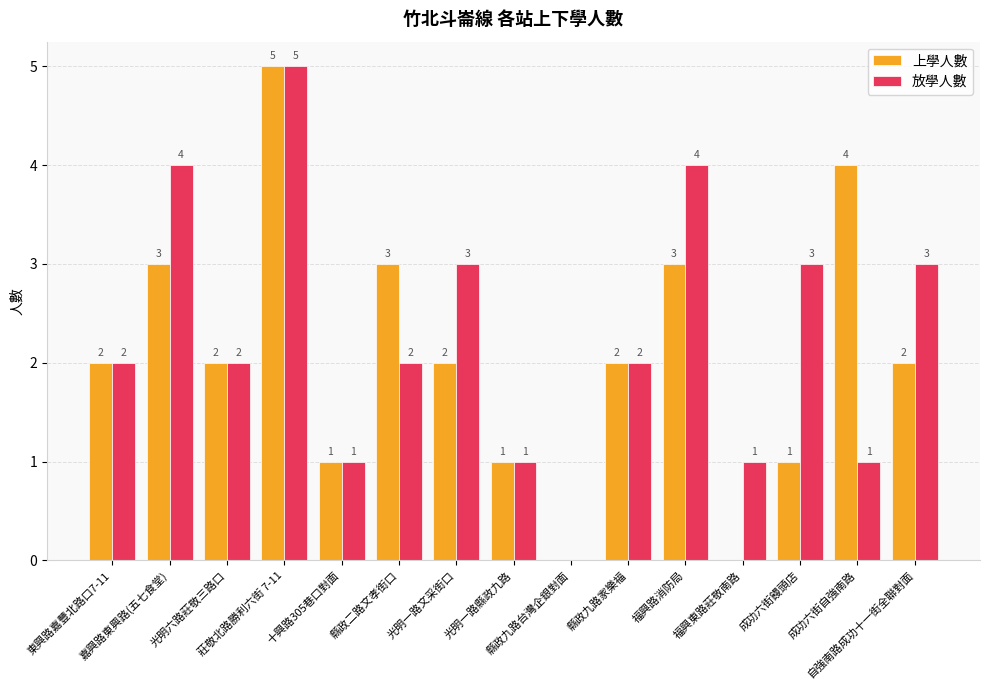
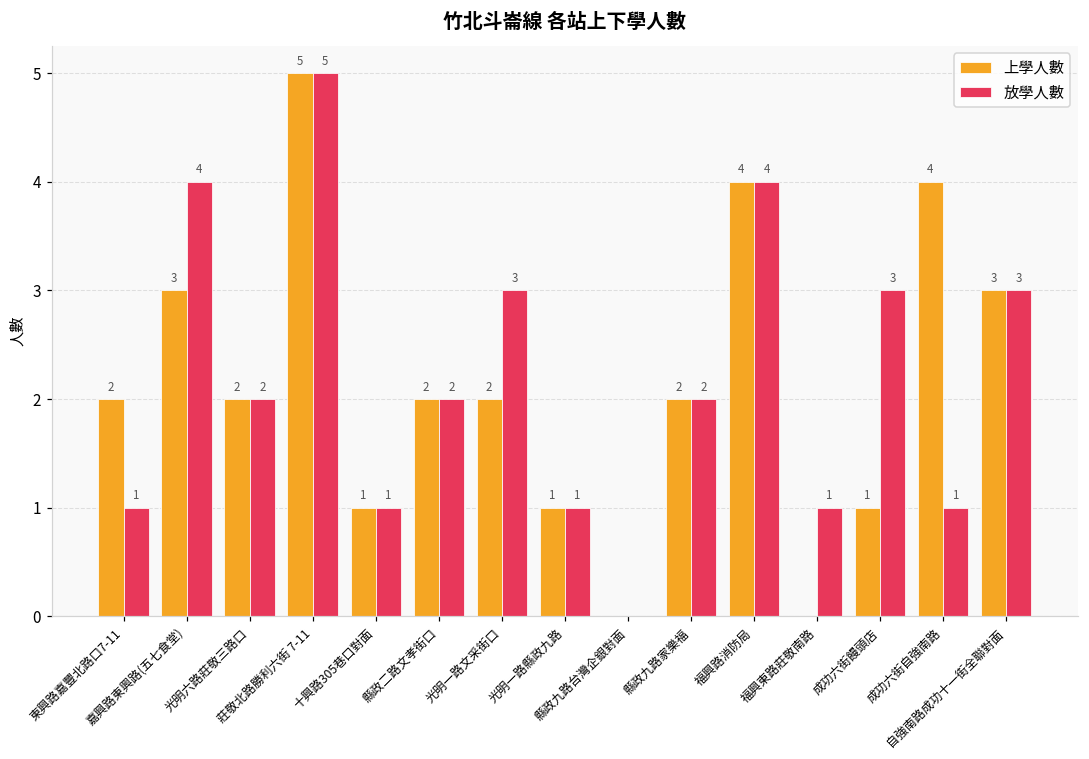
放學人數, 東興路嘉豐北路口7-11: 2 -> 1
上學人數, 縣政二路文孝街口: 3 -> 2
上學人數, 福興路消防局: 3 -> 4
上學人數, 自強南路成功十一街全聯對面: 2 -> 3
